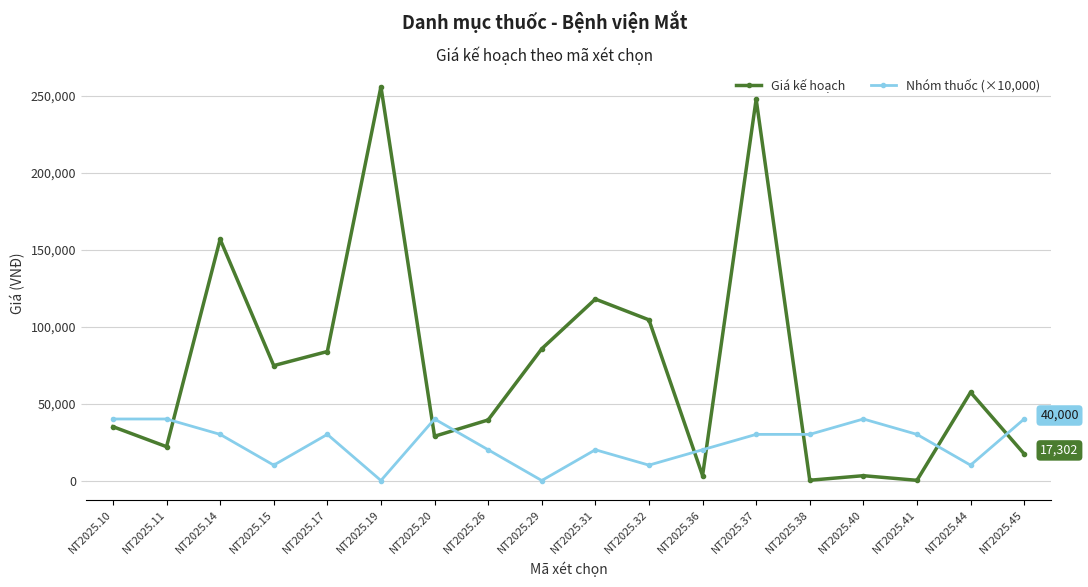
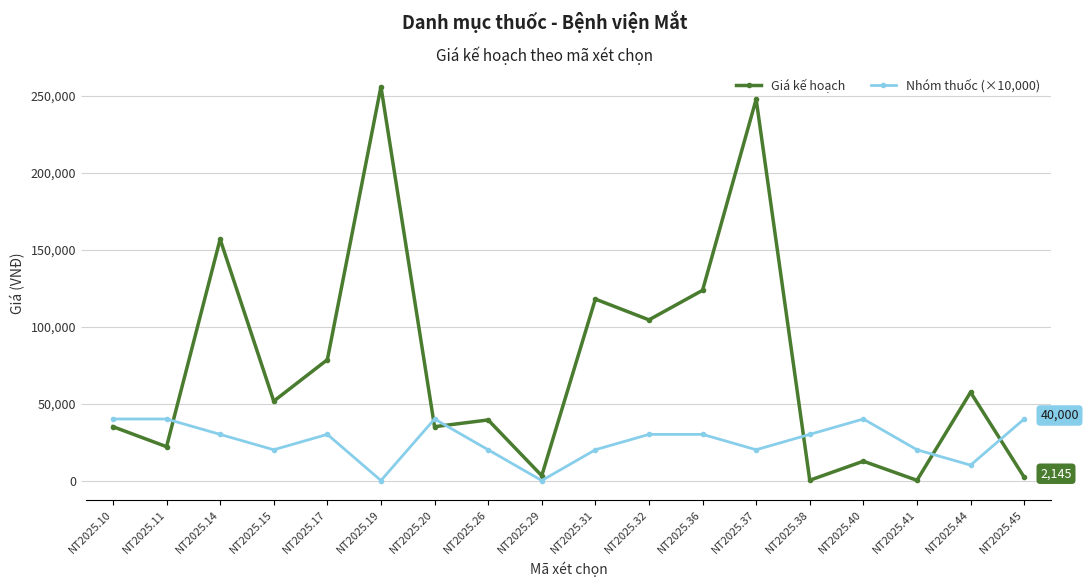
Giá kế hoạch, NT2025.15: 75,000 -> 52,000
Nhóm thuốc (×10,000), NT2025.15: 10,000 -> 20,000
Giá kế hoạch, NT2025.17: 84,000 -> 79,000
Giá kế hoạch, NT2025.20: 29,000 -> 35,000
Giá kế hoạch, NT2025.29: 86,000 -> 3,000
Nhóm thuốc (×10,000), NT2025.32: 10,000 -> 30,000
Giá kế hoạch, NT2025.36: 3,000 -> 124,000
Nhóm thuốc (×10,000), NT2025.36: 20,000 -> 30,000
Nhóm thuốc (×10,000), NT2025.37: 30,000 -> 20,000
Giá kế hoạch, NT2025.40: 3,000 -> 13,000
Nhóm thuốc (×10,000), NT2025.41: 30,000 -> 20,000
Giá kế hoạch, NT2025.45: 17,302 -> 2,145
